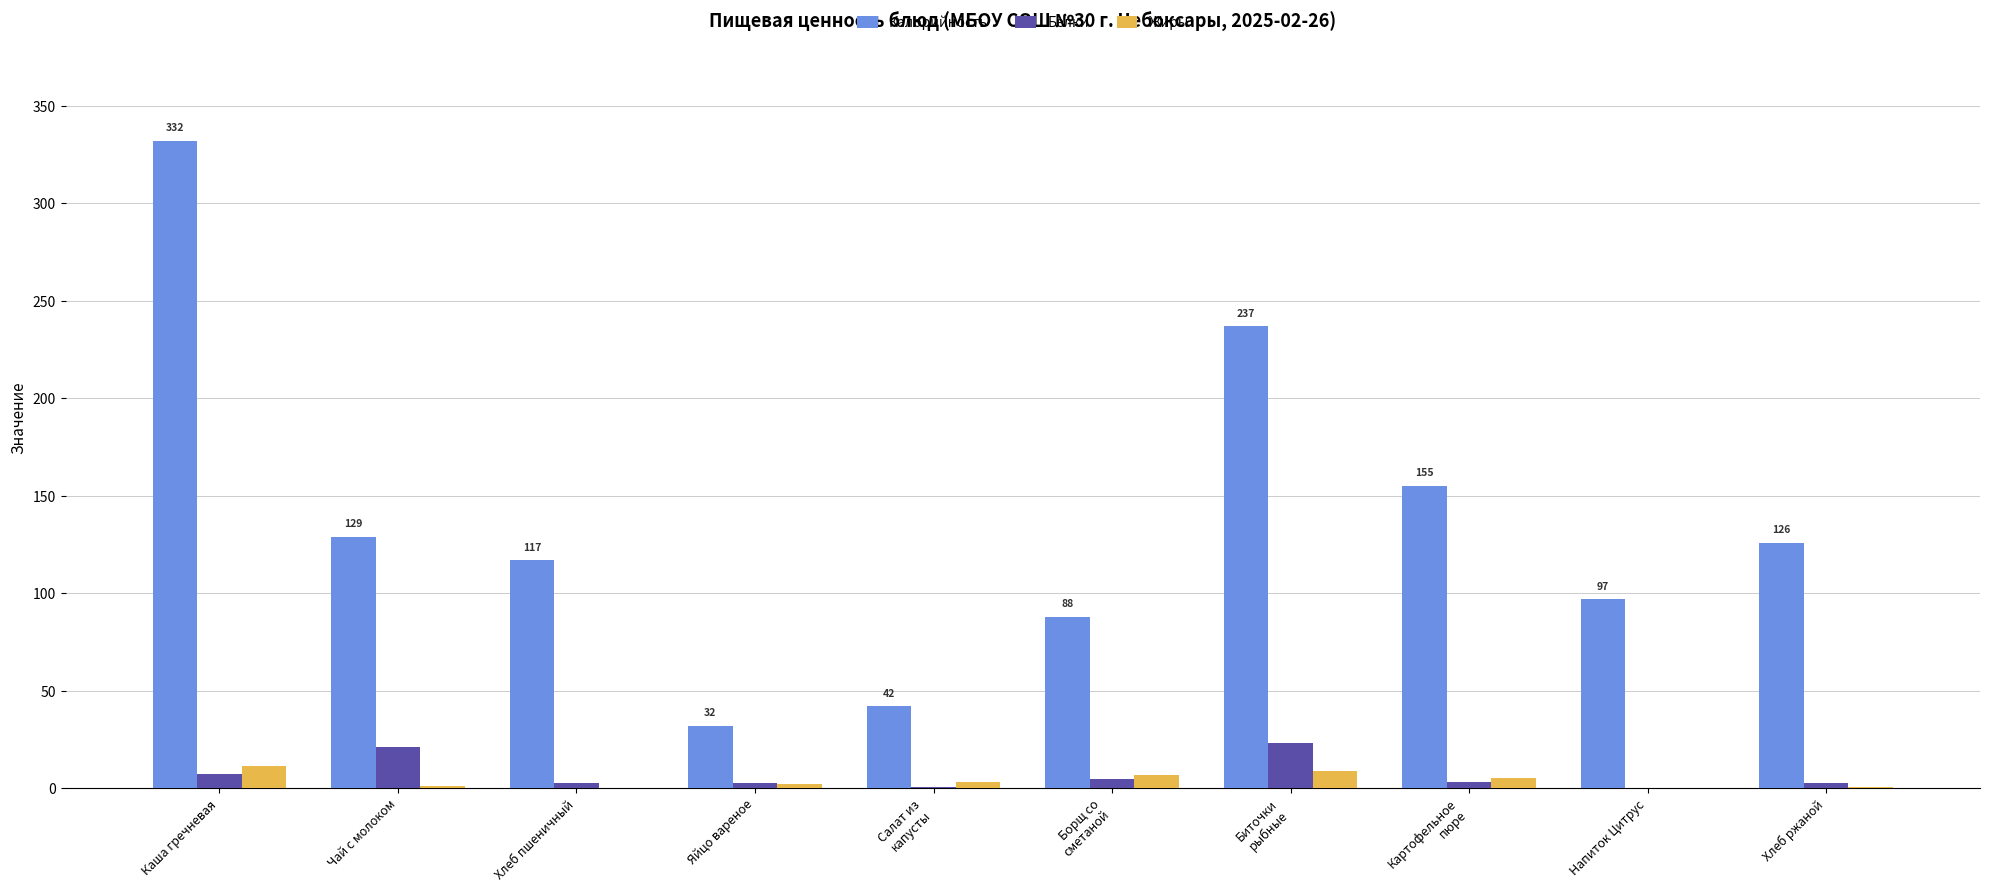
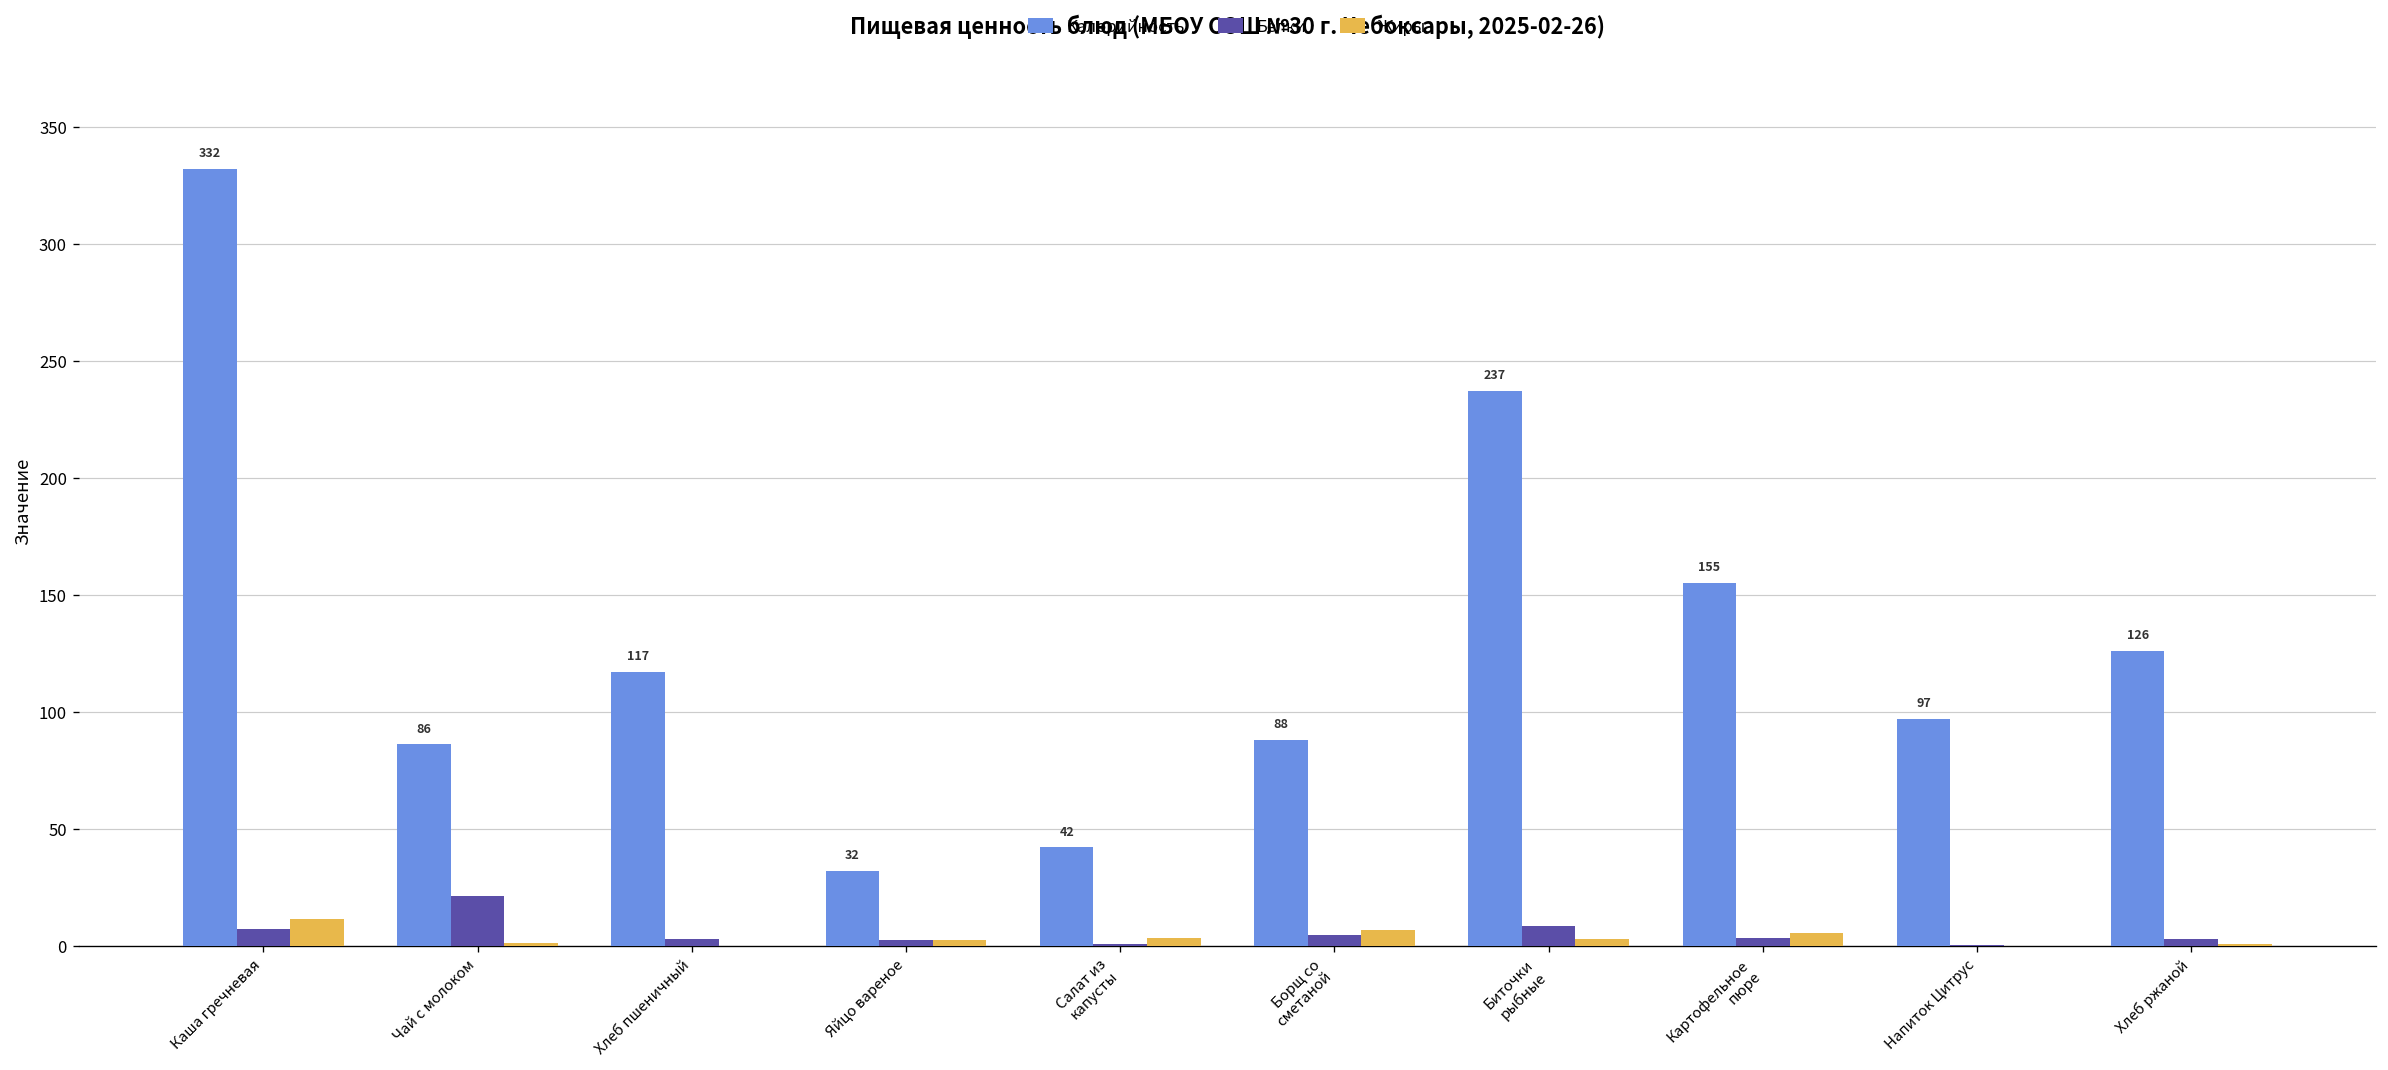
Калорийность, Чай с молоком: 129 -> 86
Белки, Биточки рыбные: 23 -> 8
Жиры, Биточки рыбные: 9 -> 3
